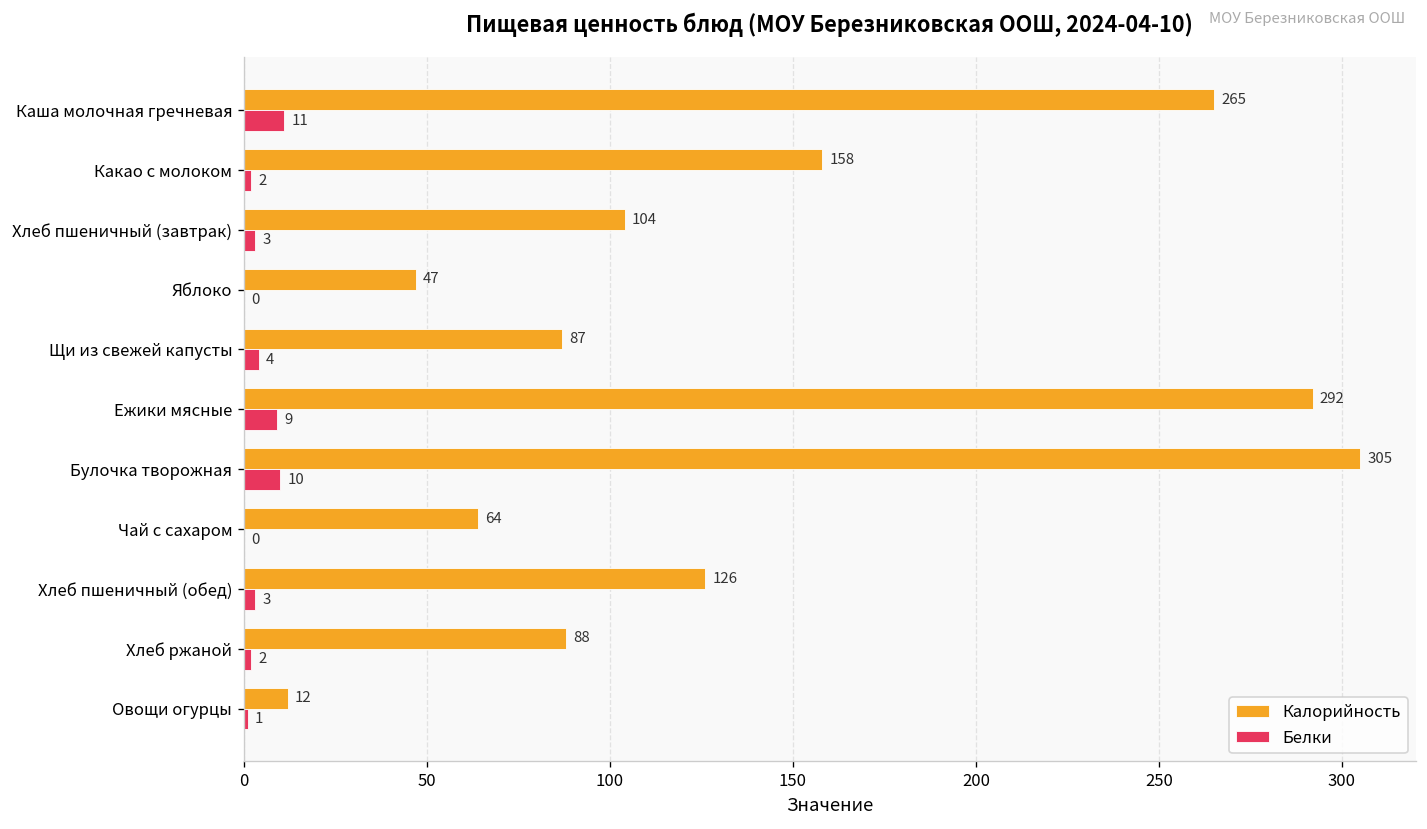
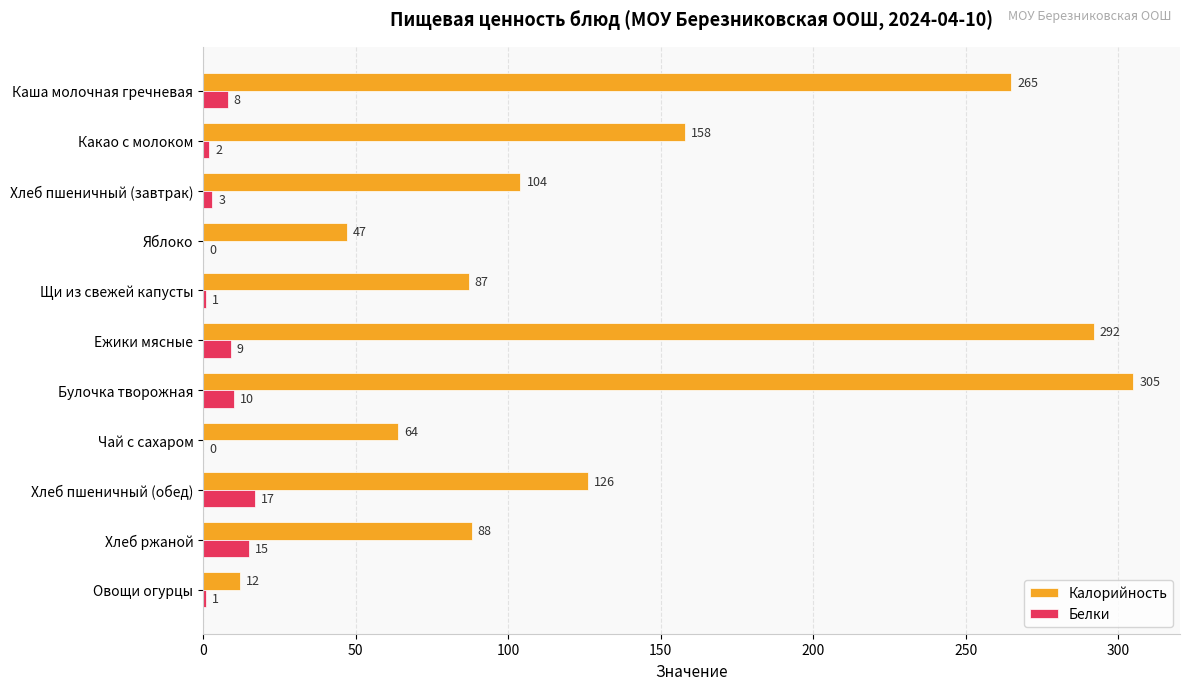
Белки, Каша молочная гречневая: 11 -> 8
Белки, Щи из свежей капусты: 4 -> 1
Белки, Хлеб пшеничный (обед): 3 -> 17
Белки, Хлеб ржаной: 2 -> 15
